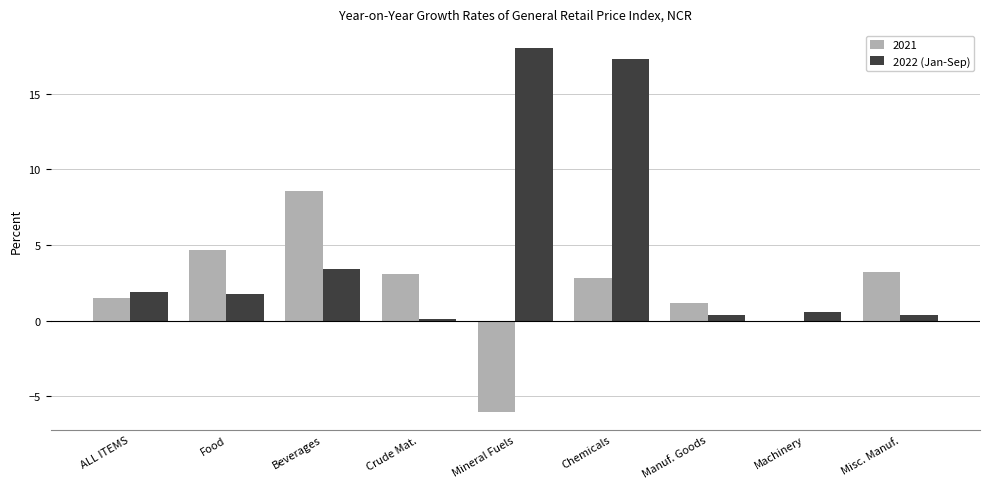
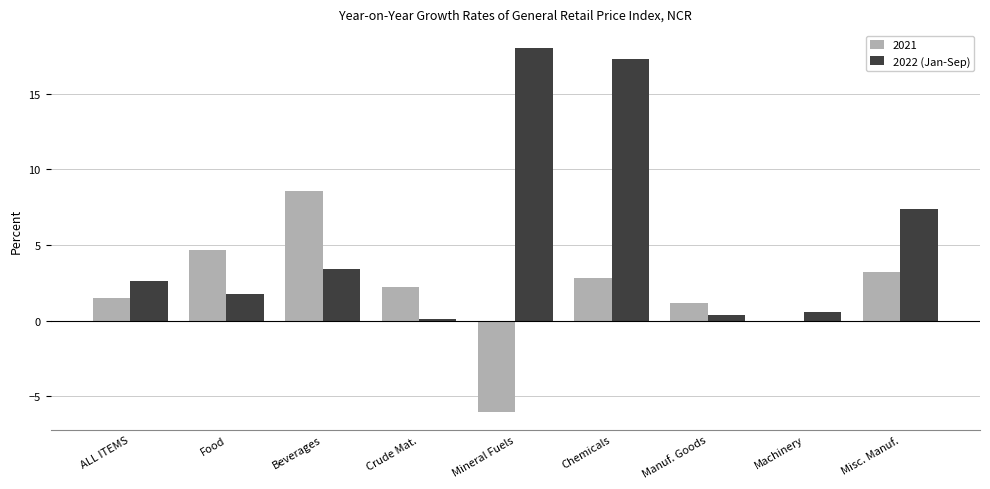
2022 (Jan-Sep), ALL ITEMS: 1.9 -> 2.6
2021, Crude Mat.: 3.1 -> 2.2
2022 (Jan-Sep), Misc. Manuf.: 0.4 -> 7.4
